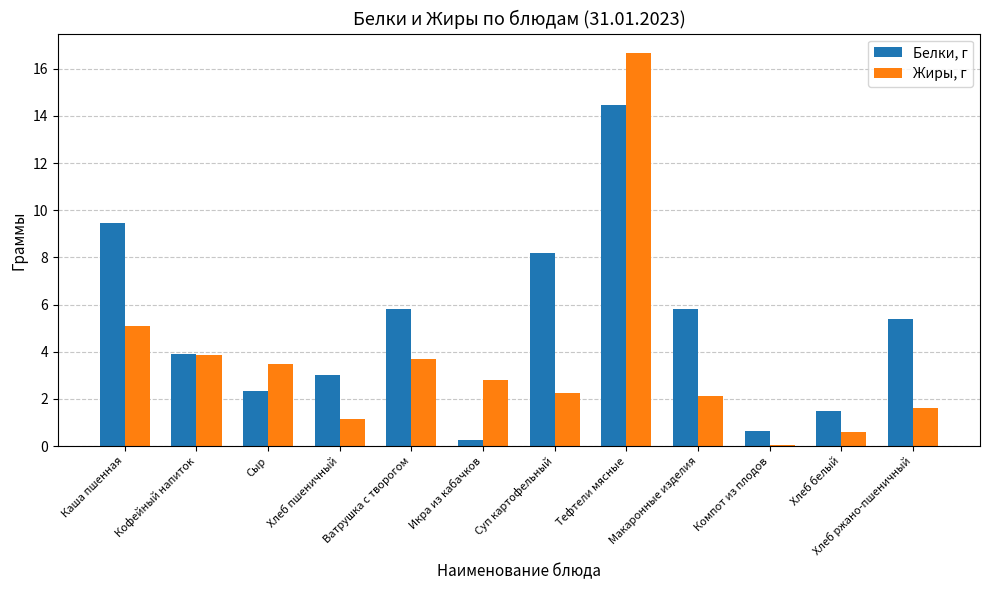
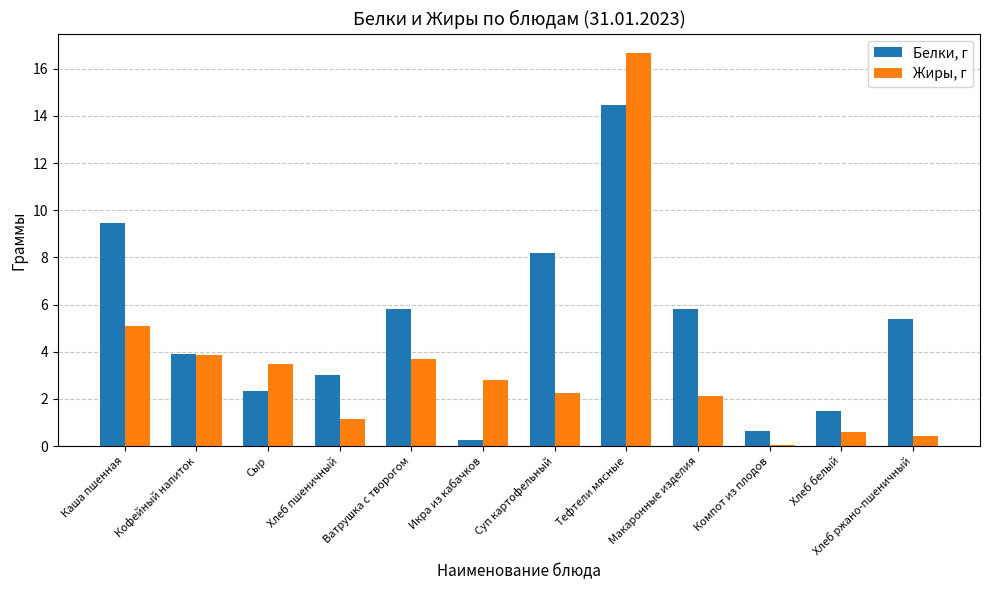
Жиры, г, Хлеб ржано-пшеничный: 1.6 -> 0.4
